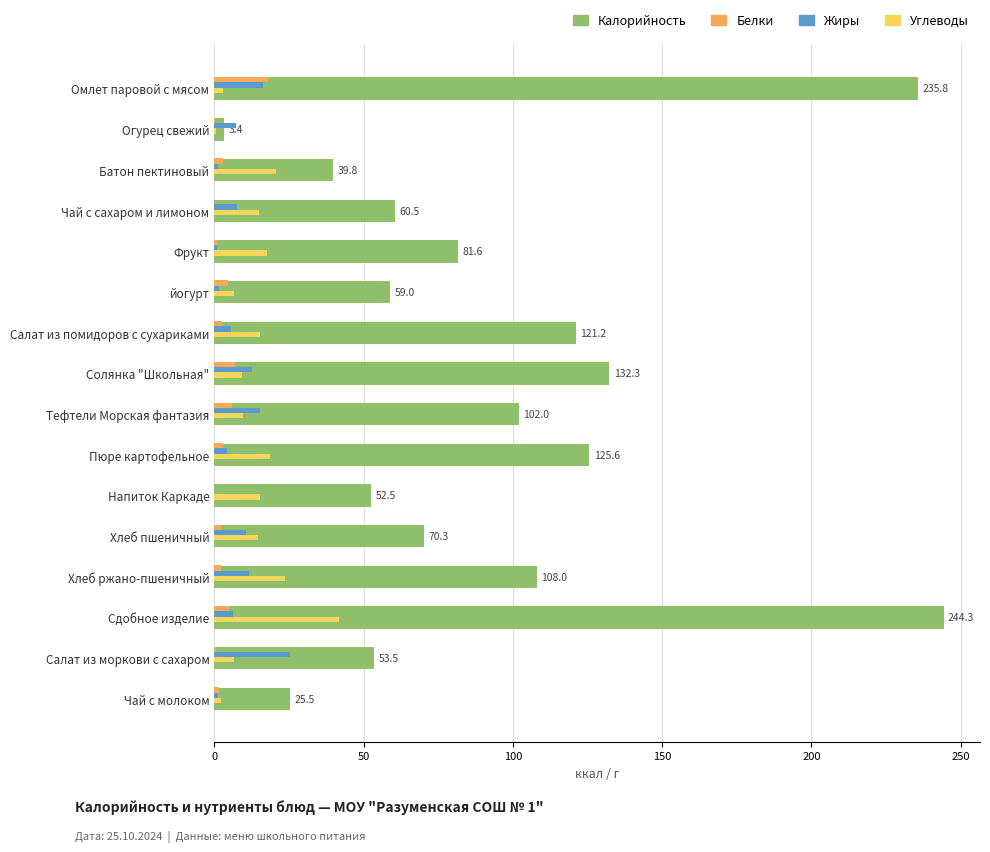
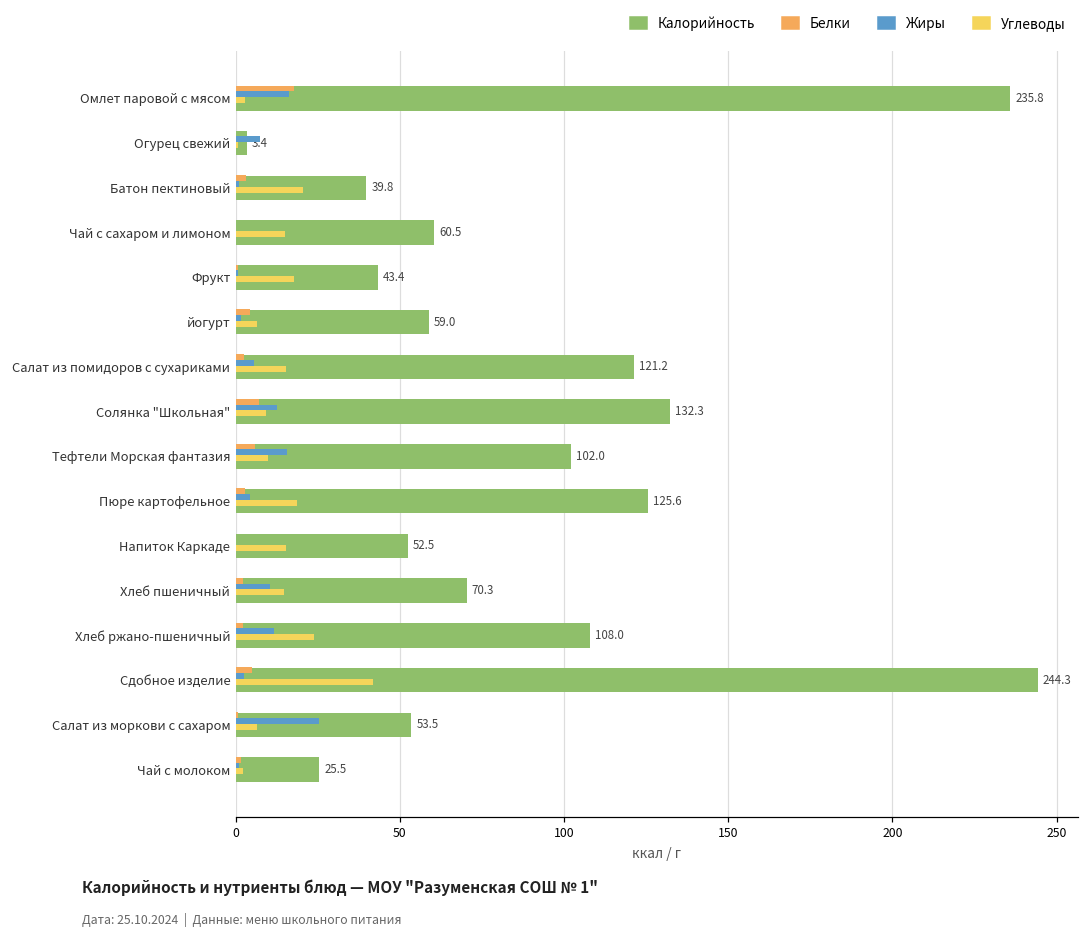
Жиры, Чай с сахаром и лимоном: 8 -> 0
Калорийность, Фрукт: 81.6 -> 43.4
Жиры, Сдобное изделие: 6 -> 3
